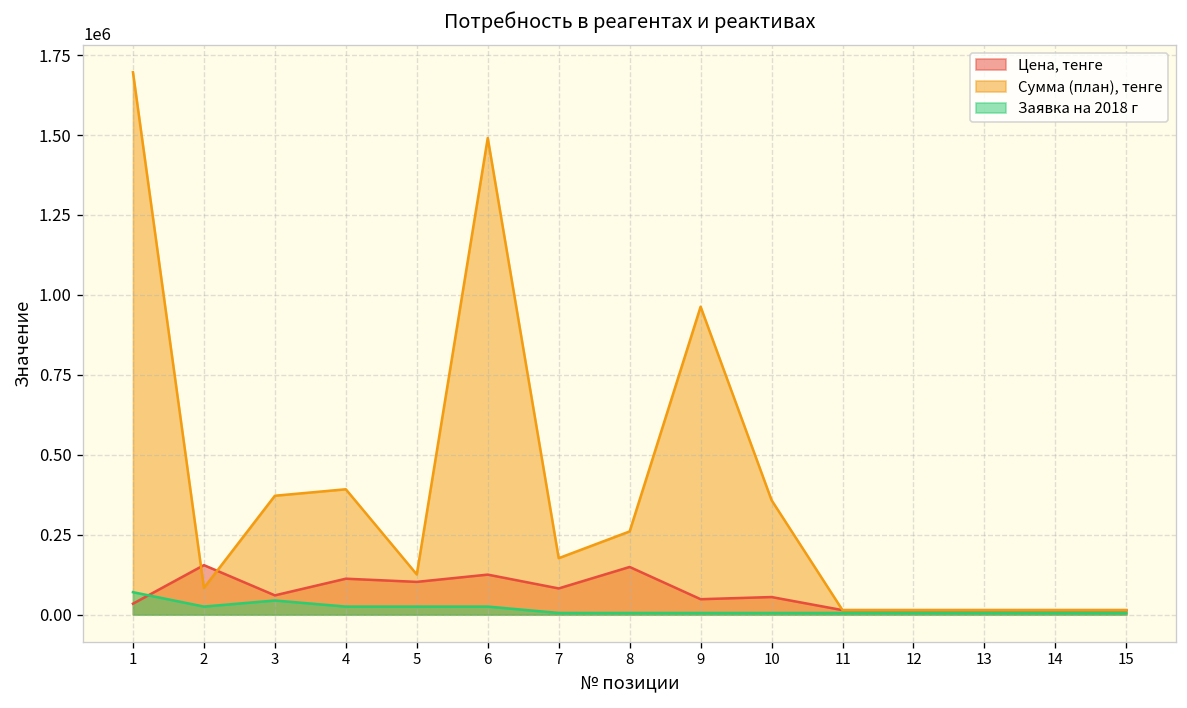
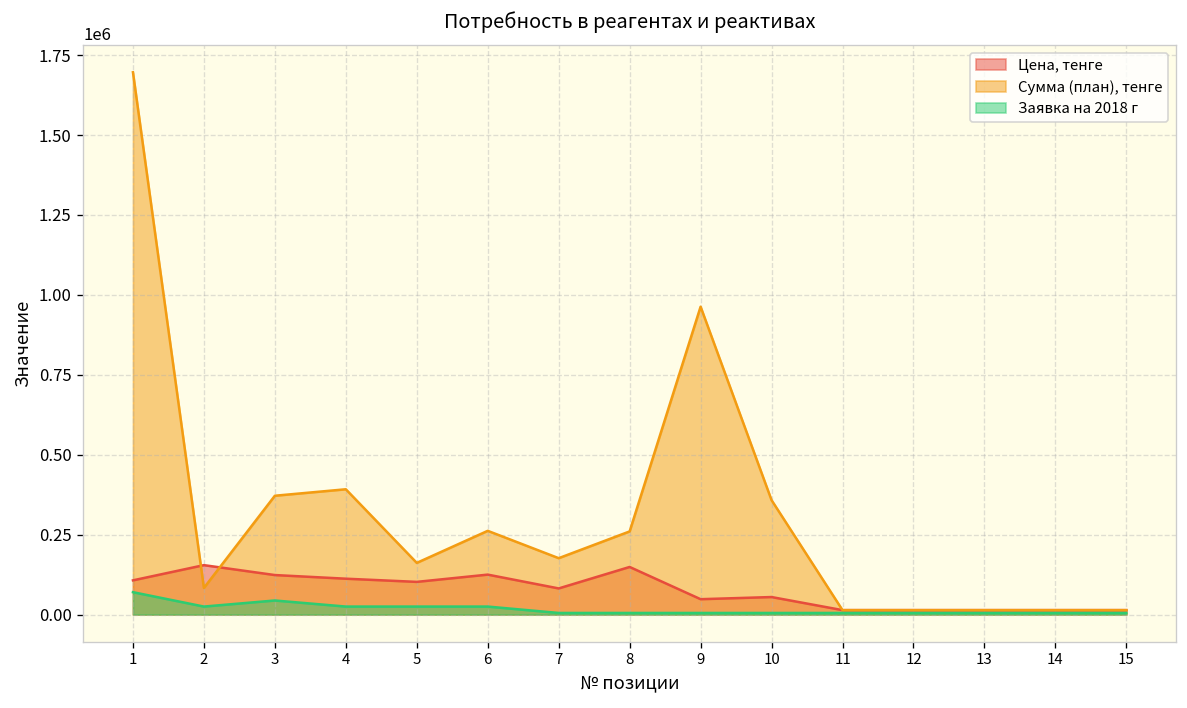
Цена, тенге, 1: 30000 -> 110000
Цена, тенге, 3: 60000 -> 120000
Сумма (план), тенге, 5: 130000 -> 160000
Сумма (план), тенге, 6: 1490000 -> 260000
